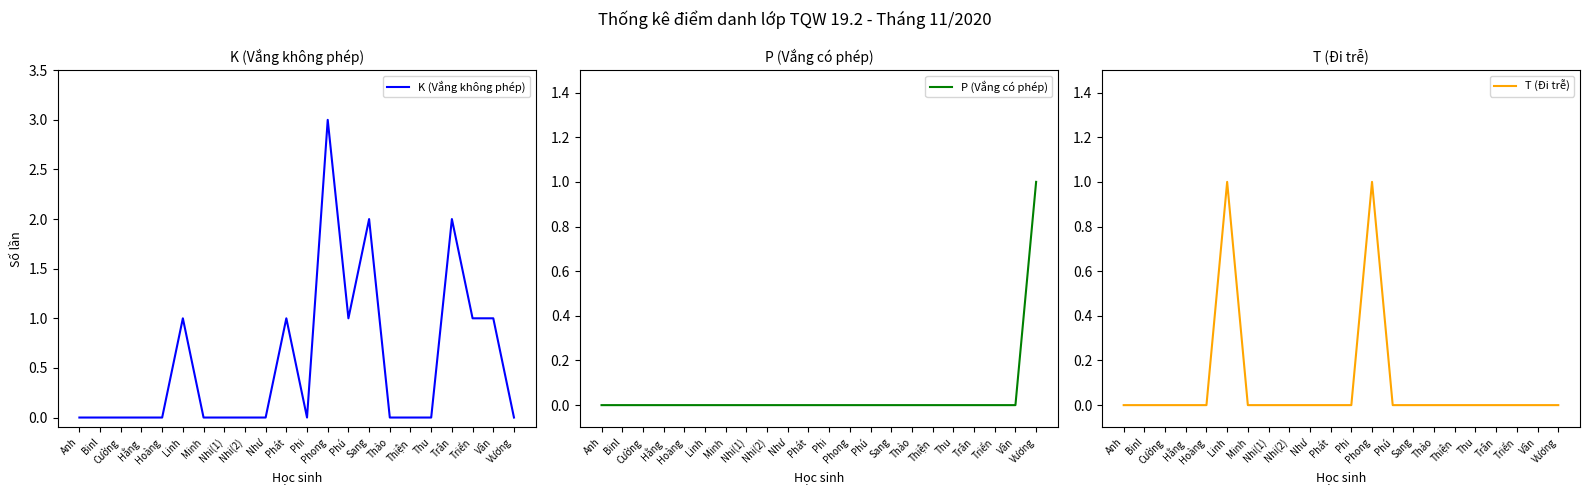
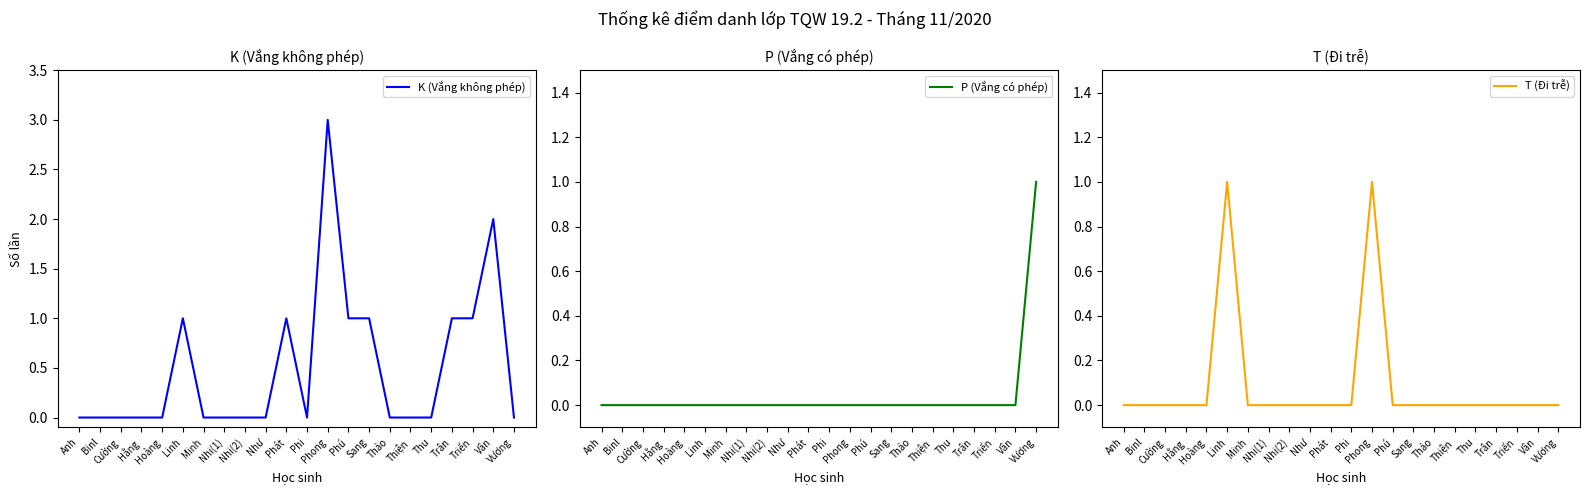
K (Vắng không phép), Sang: 2 -> 1
K (Vắng không phép), Trân: 2 -> 1
K (Vắng không phép), Vân: 1 -> 2
